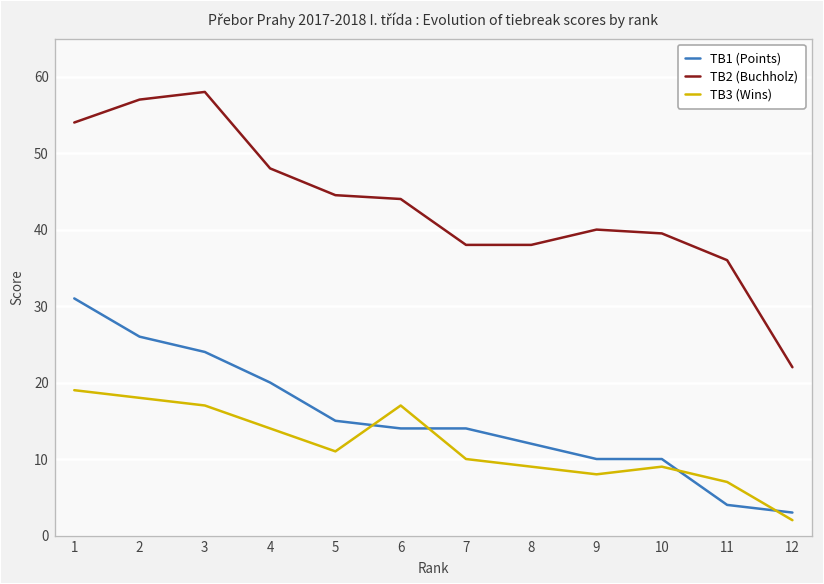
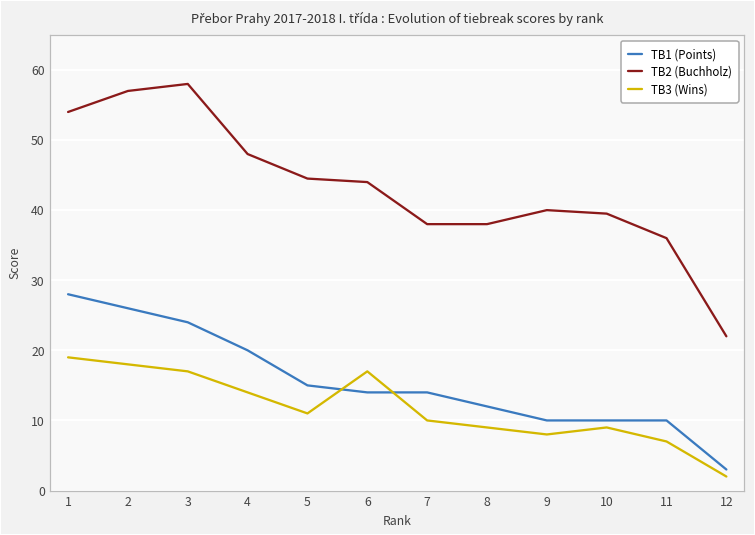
TB1 (Points), 1: 31 -> 28
TB1 (Points), 11: 4 -> 10
